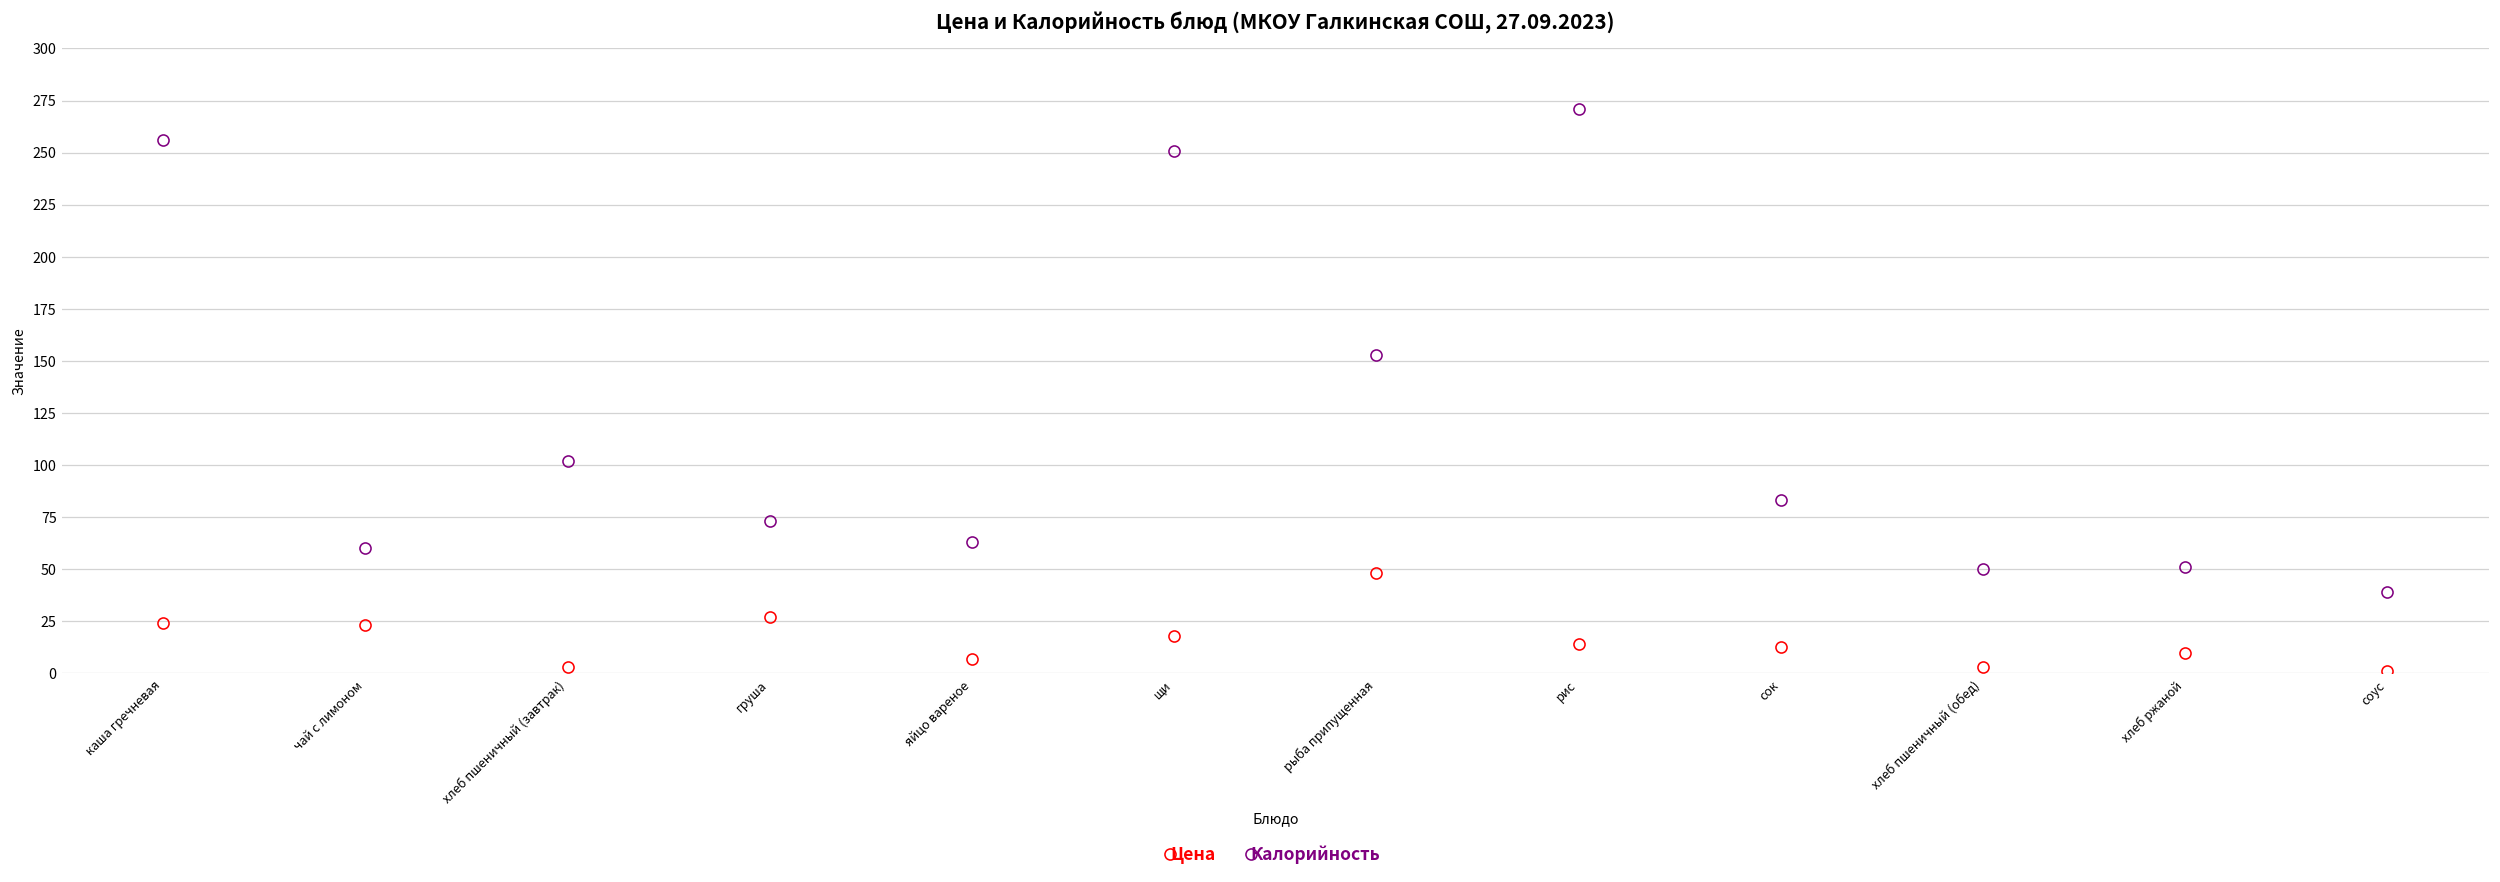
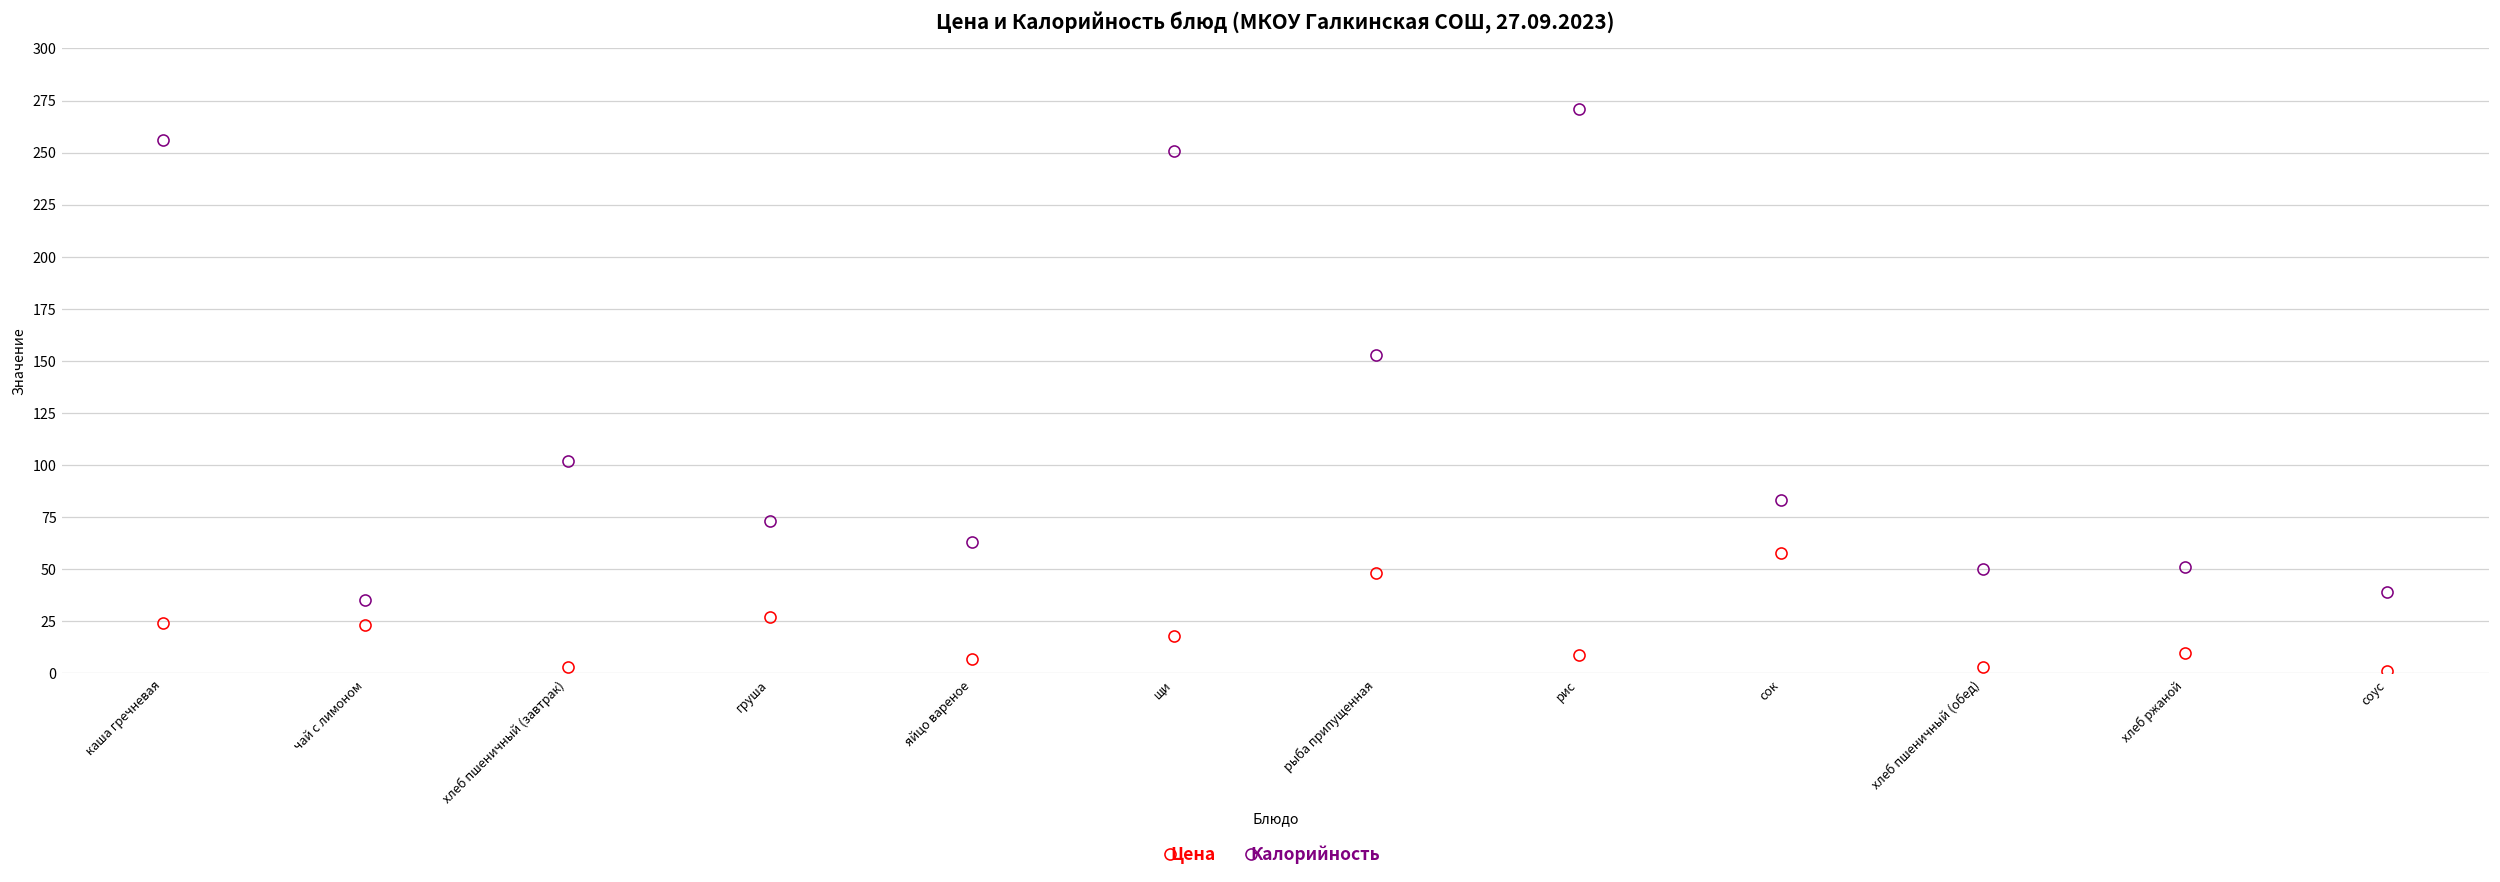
Калорийность, чай с лимоном: 60 -> 35
Цена, рис: 14 -> 9
Цена, сок: 13 -> 58
